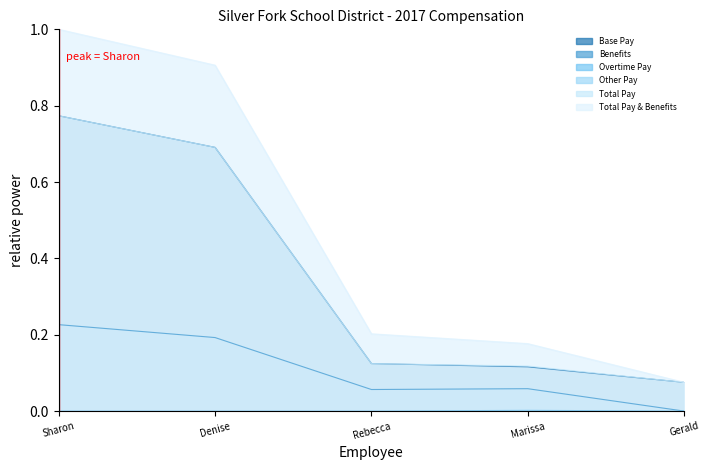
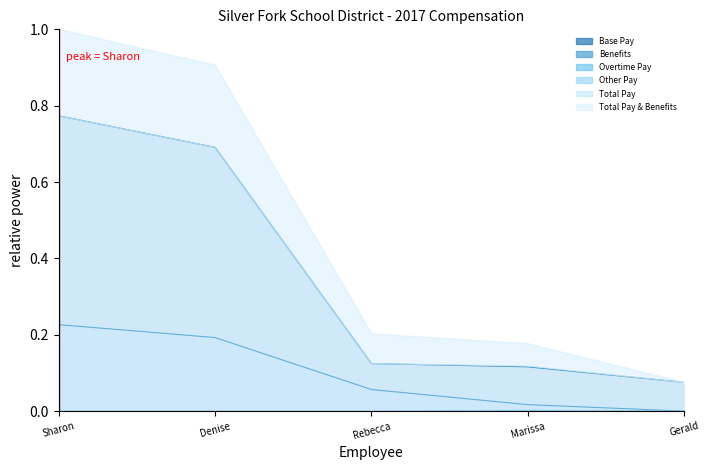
Benefits, Marissa: 0.06 -> 0.02
